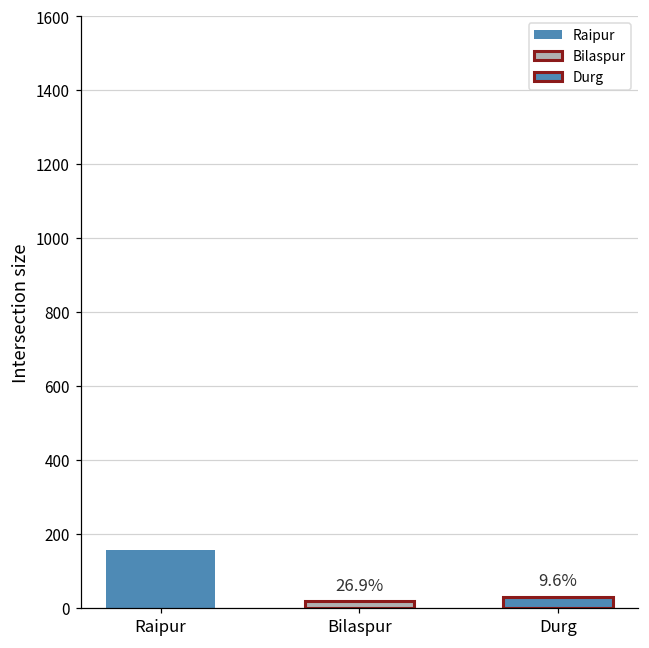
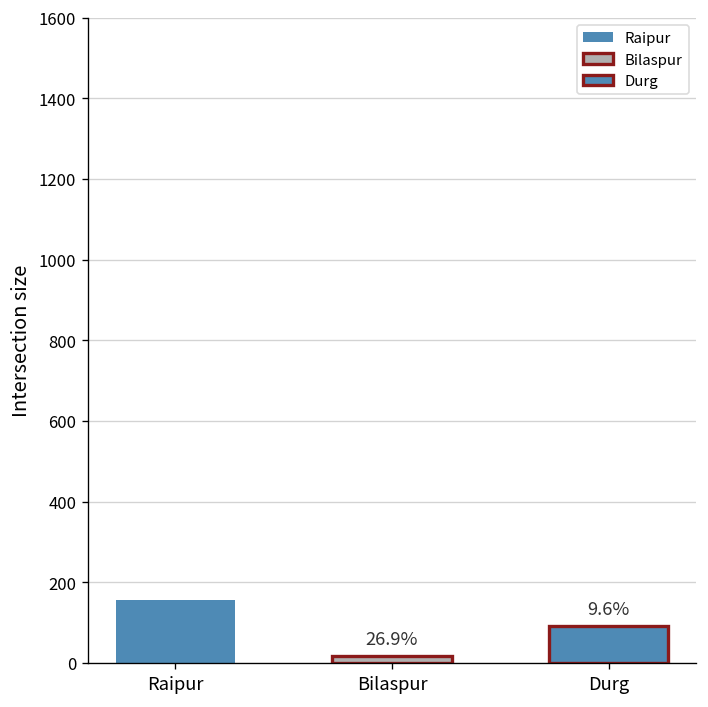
Durg: 30 -> 90
